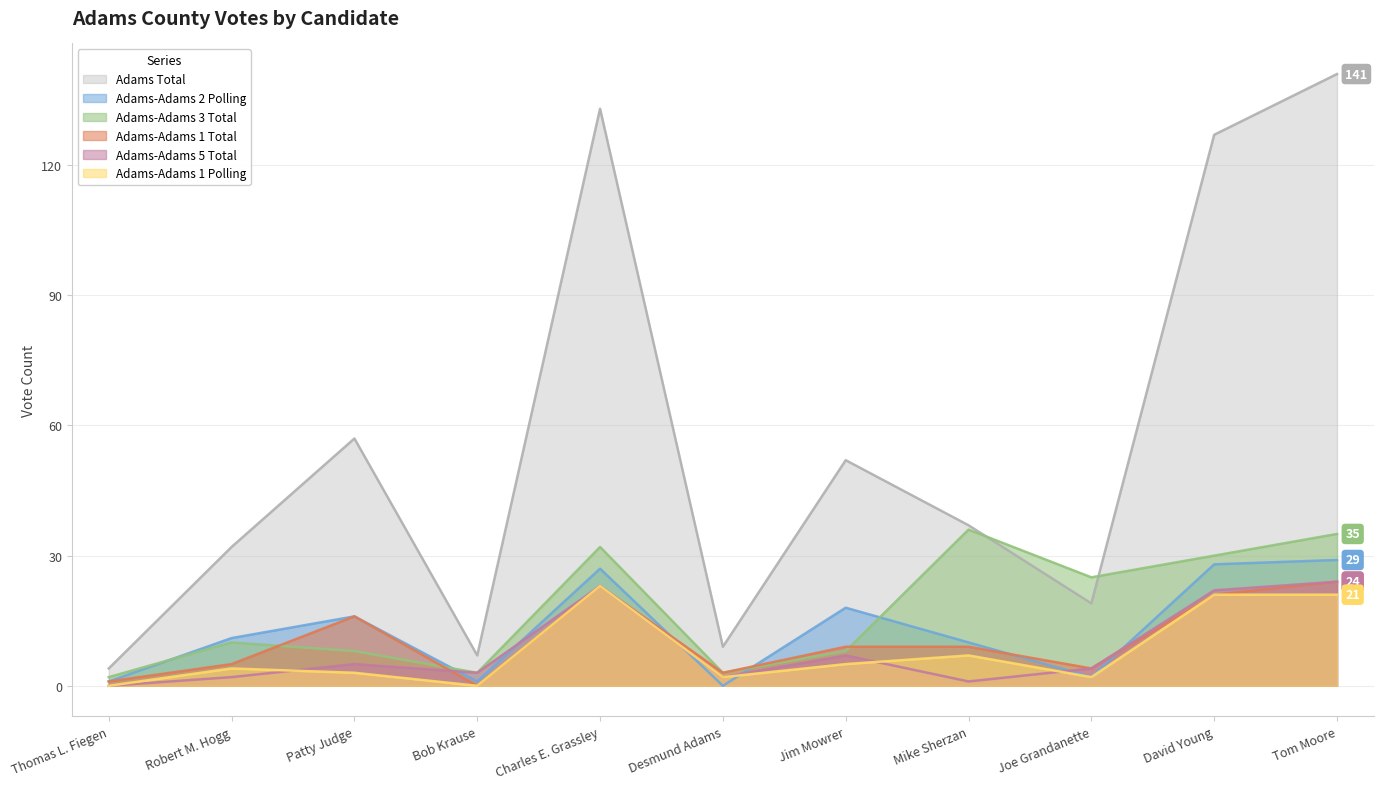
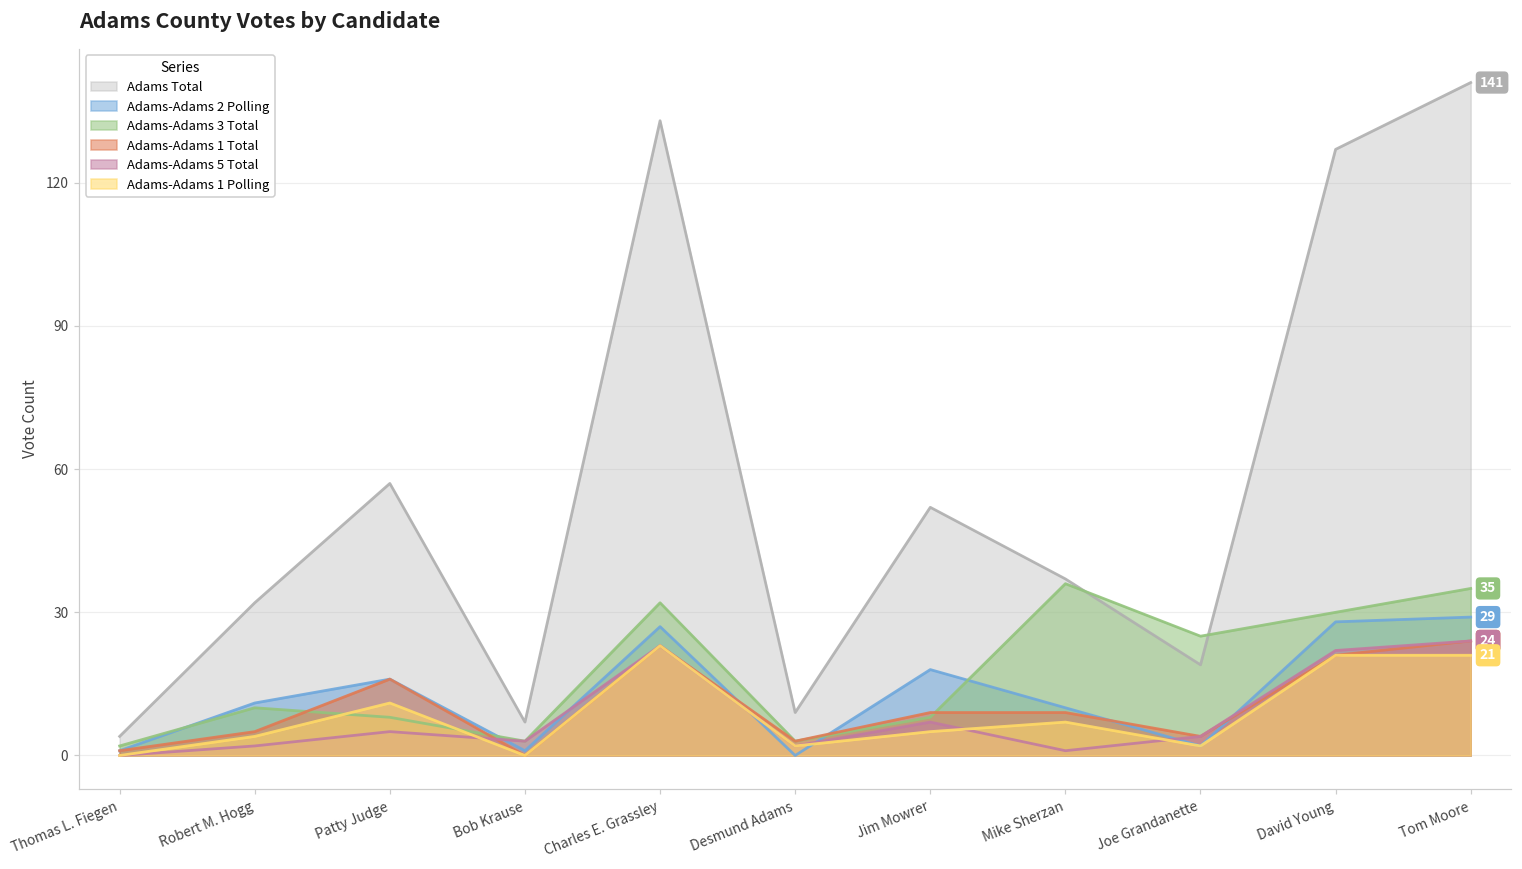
Adams-Adams 1 Polling, Patty Judge: 3 -> 11
